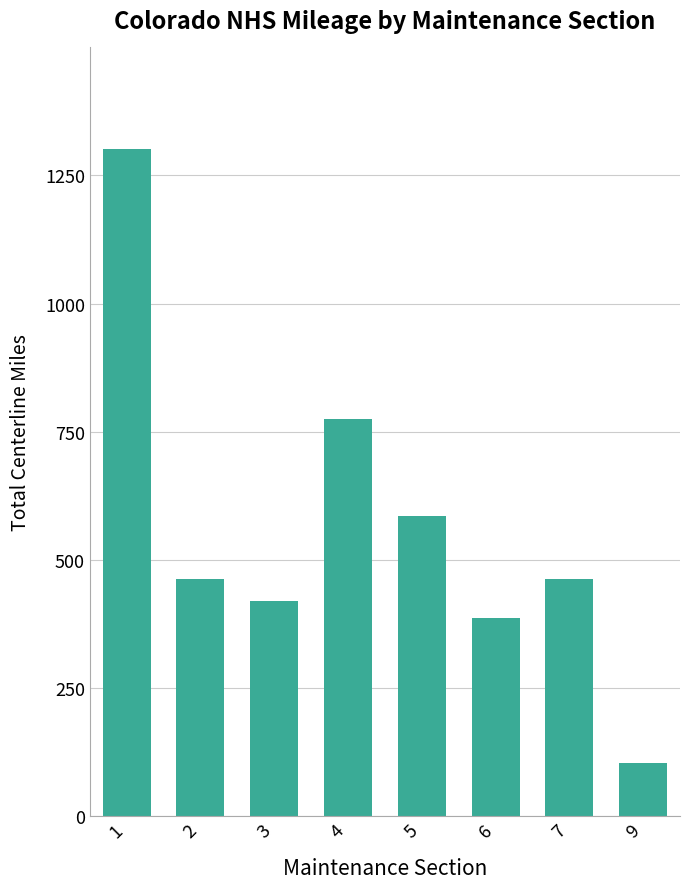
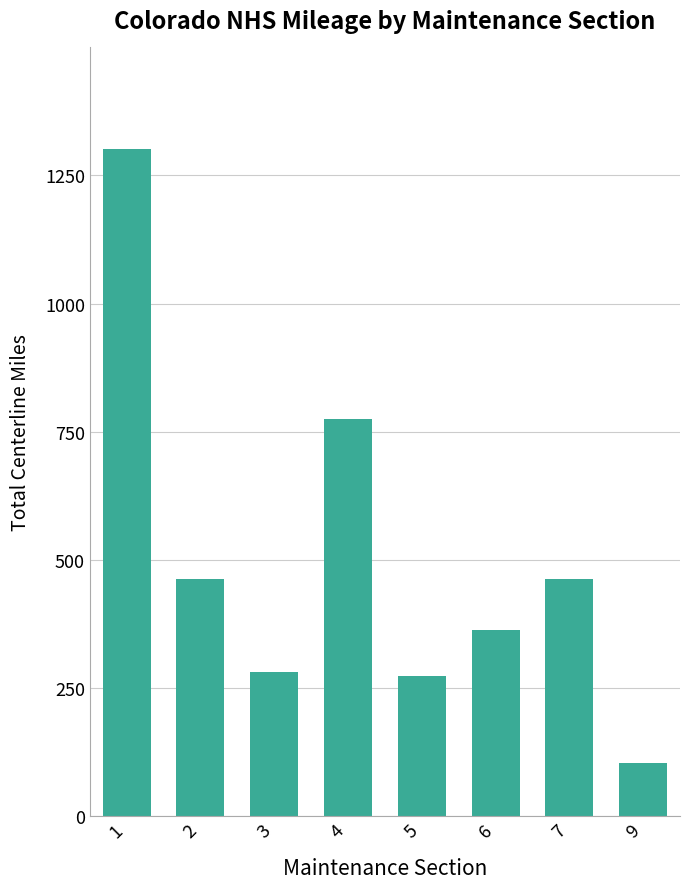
3: 420 -> 280
5: 590 -> 270
6: 390 -> 360
